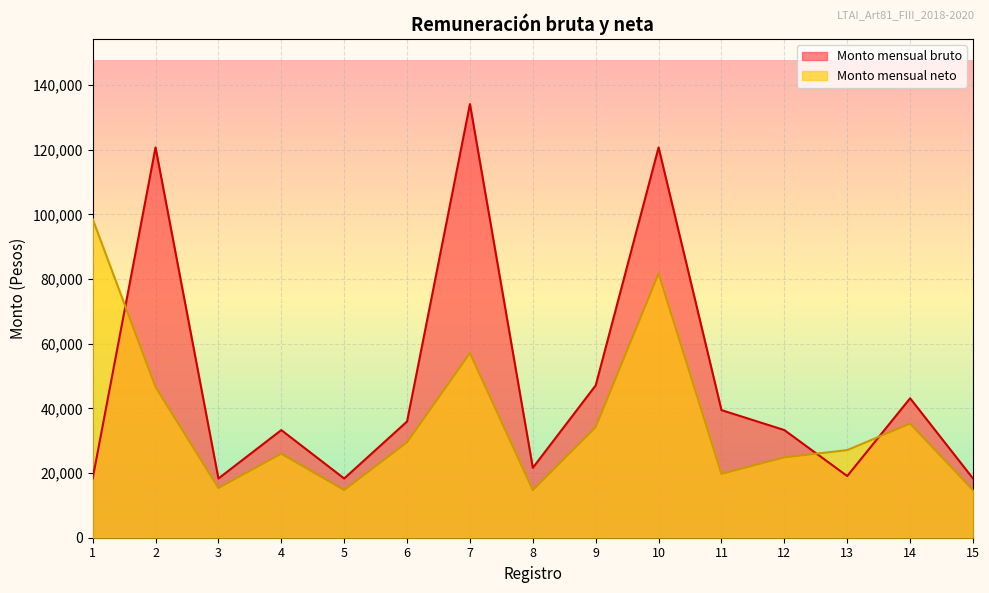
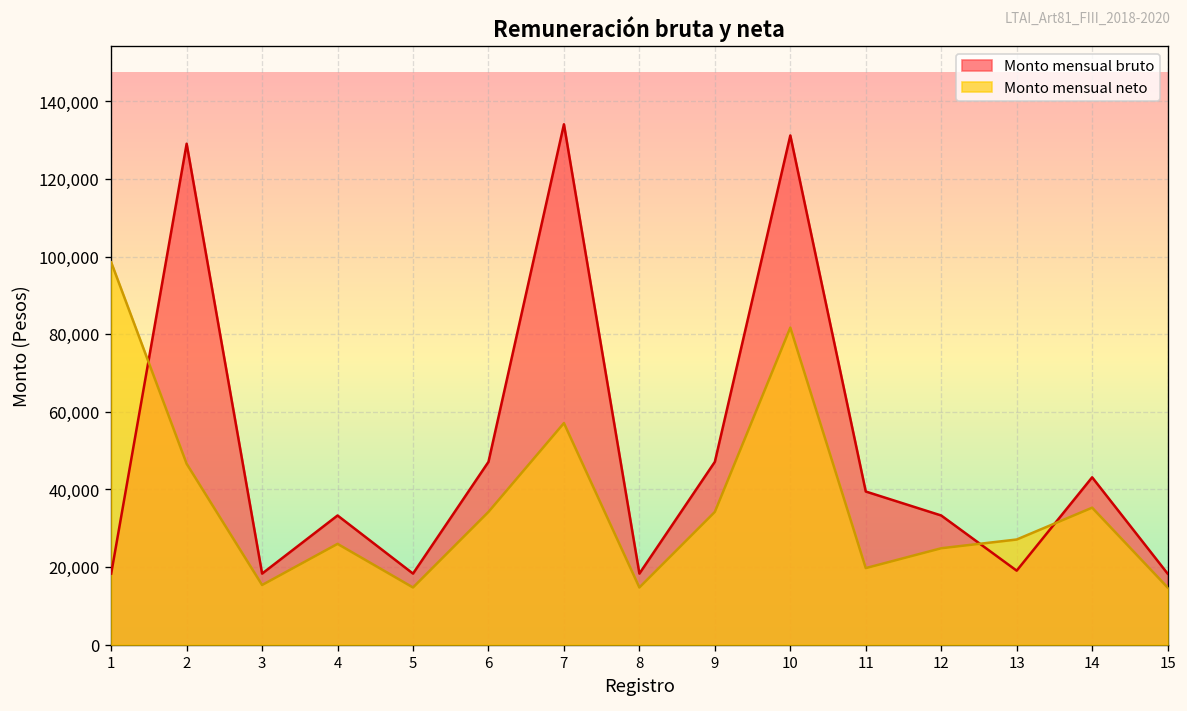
Monto mensual bruto, 2: 121,000 -> 129,000
Monto mensual bruto, 6: 36,000 -> 47,000
Monto mensual neto, 6: 30,000 -> 34,000
Monto mensual bruto, 8: 22,000 -> 18,000
Monto mensual bruto, 10: 121,000 -> 131,000
